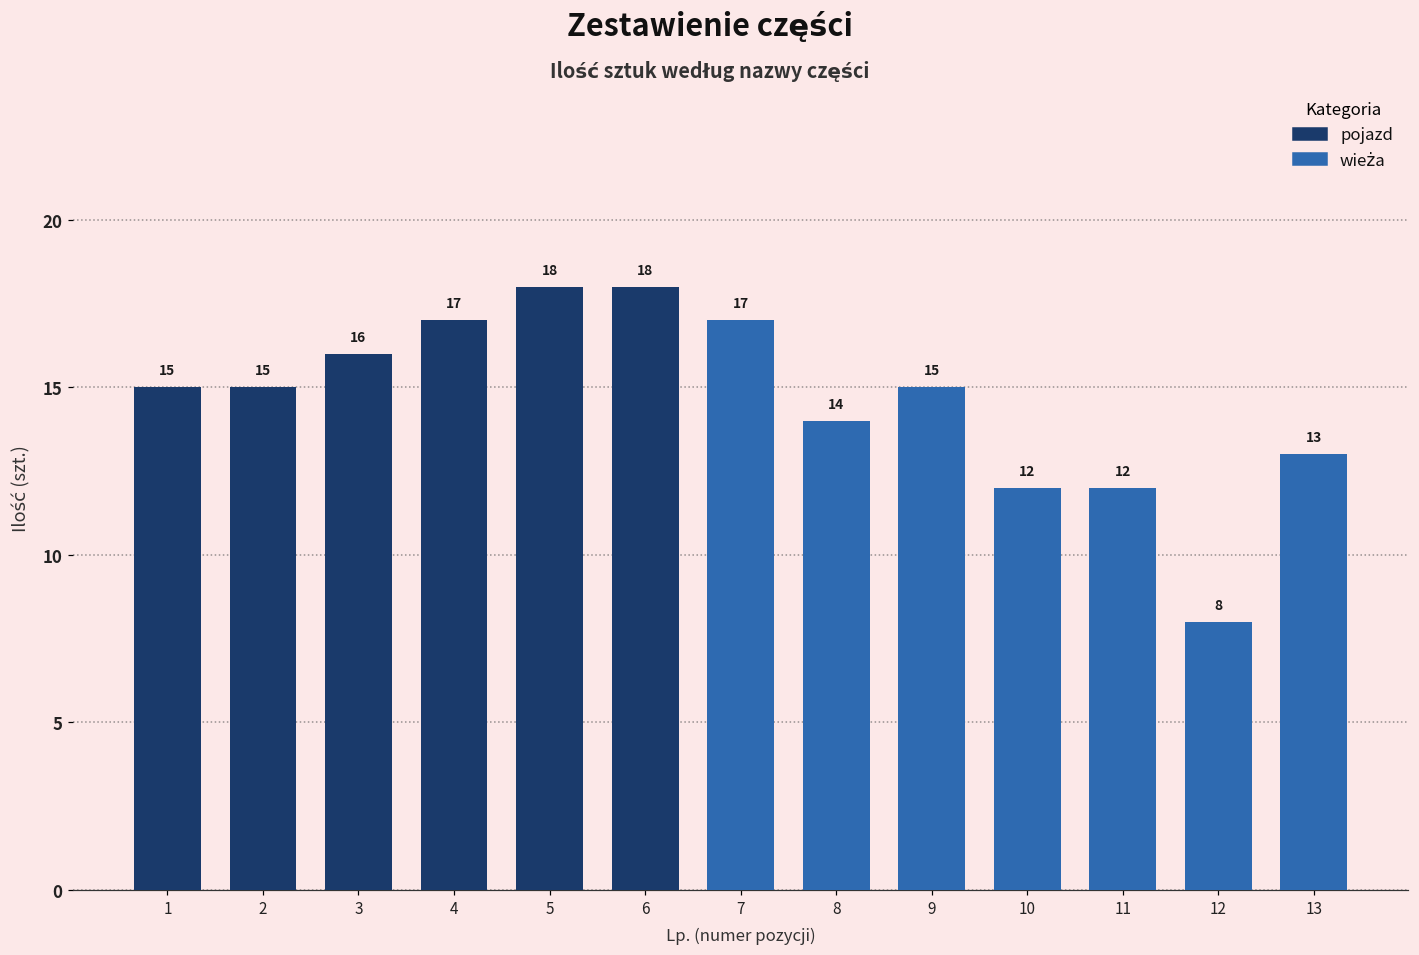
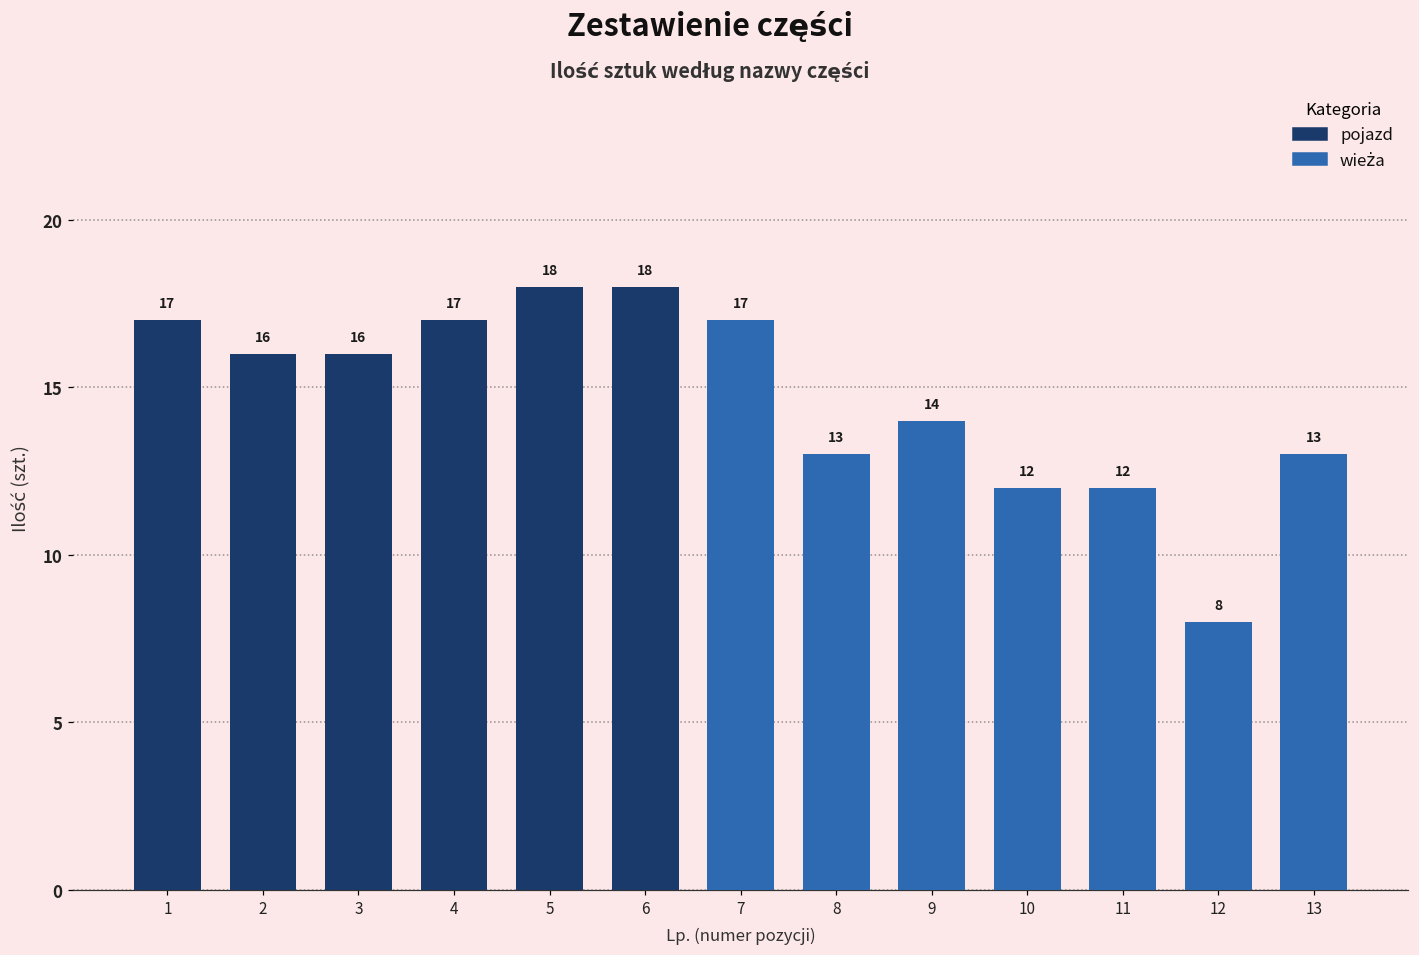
pojazd, 1: 15 -> 17
pojazd, 2: 15 -> 16
wieża, 8: 14 -> 13
wieża, 9: 15 -> 14
